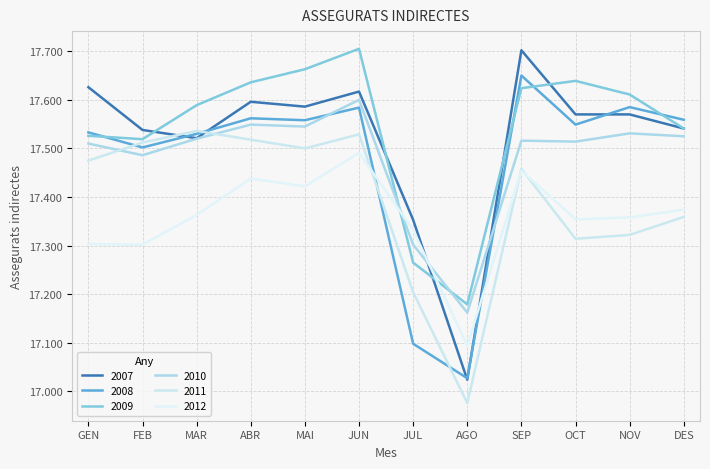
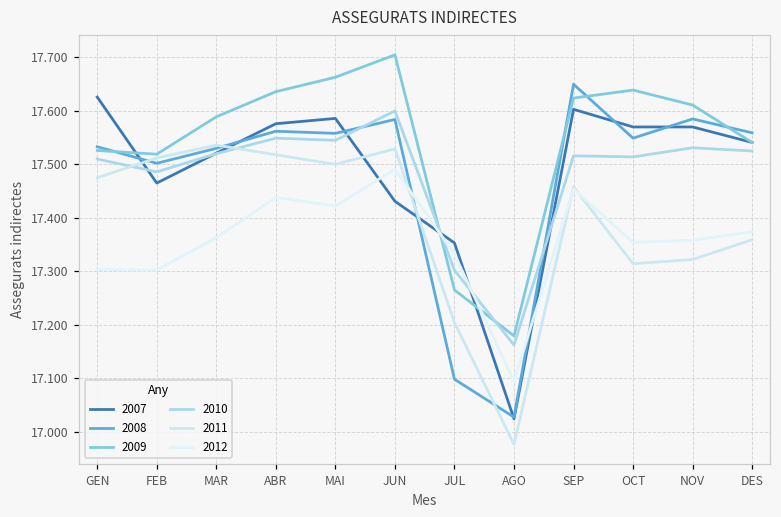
2007, FEB: 17.54 -> 17.47
2007, ABR: 17.60 -> 17.58
2007, JUN: 17.62 -> 17.43
2007, SEP: 17.70 -> 17.60
